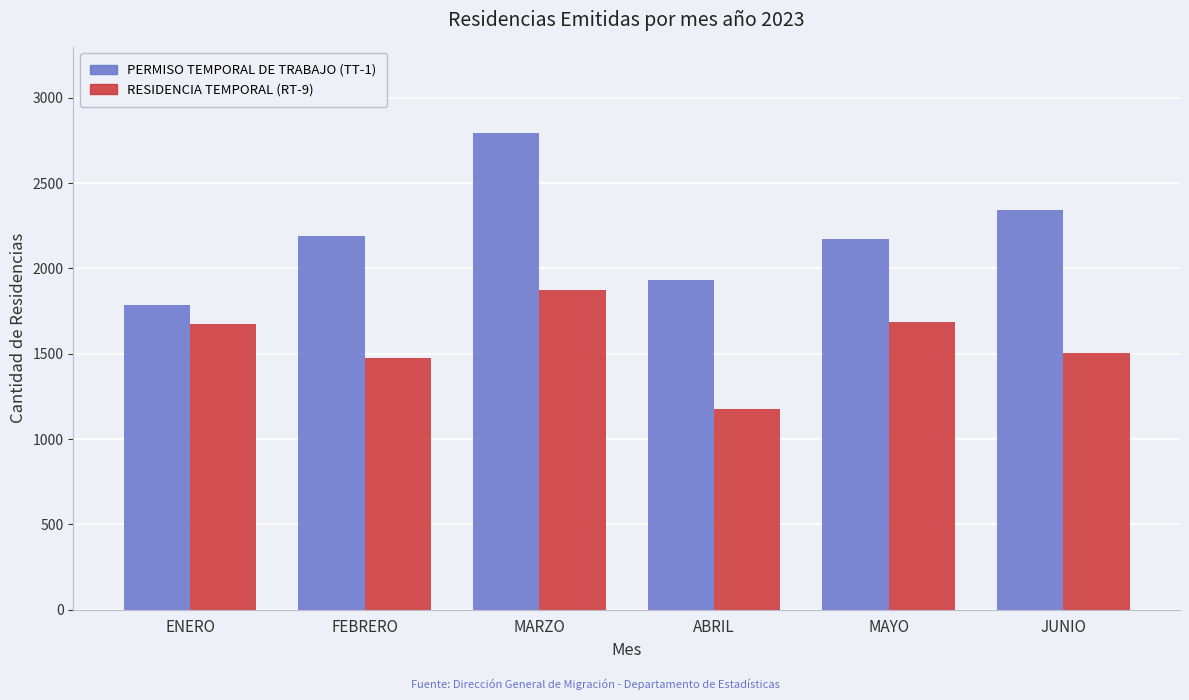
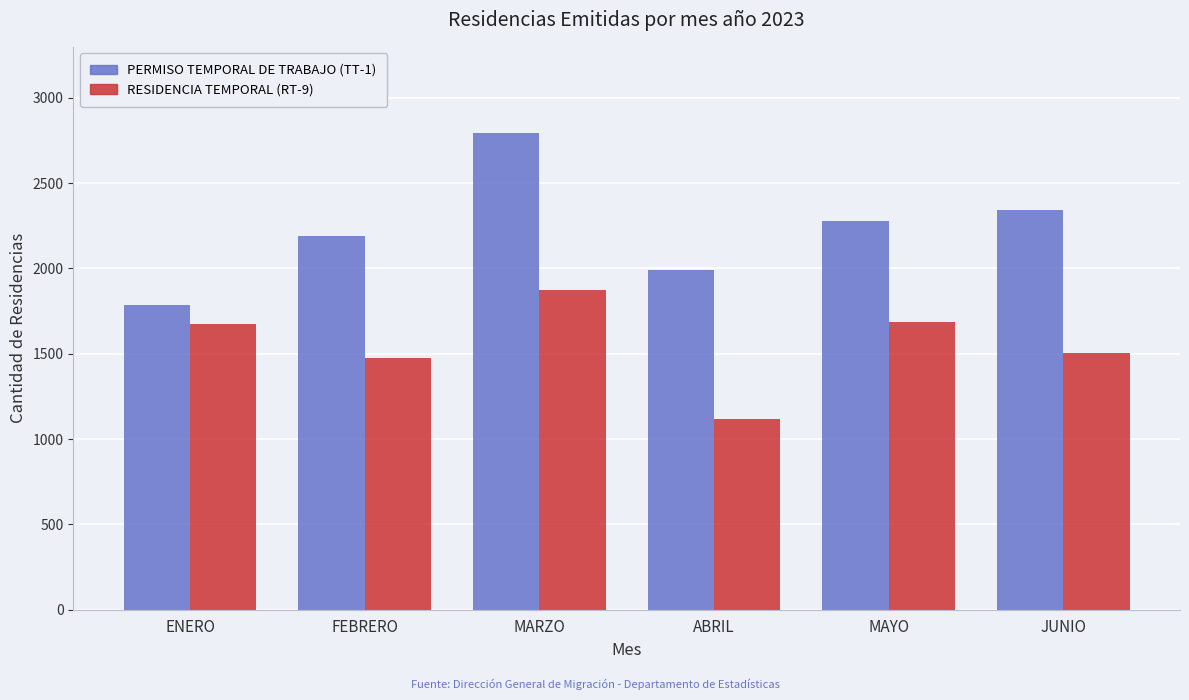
PERMISO TEMPORAL DE TRABAJO (TT-1), ABRIL: 1930 -> 1990
RESIDENCIA TEMPORAL (RT-9), ABRIL: 1180 -> 1120
PERMISO TEMPORAL DE TRABAJO (TT-1), MAYO: 2180 -> 2280
